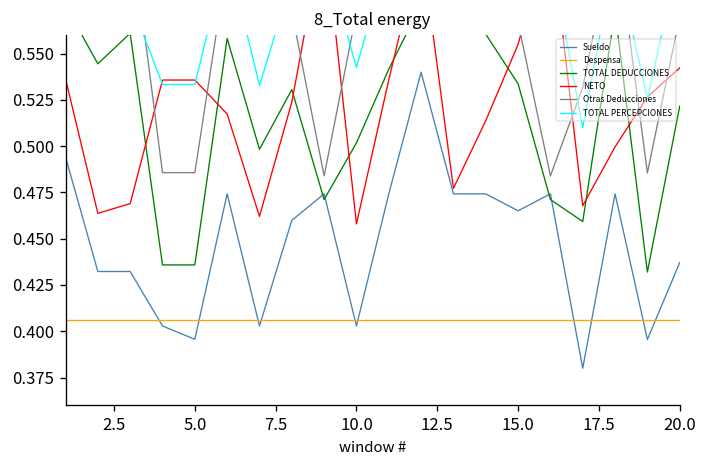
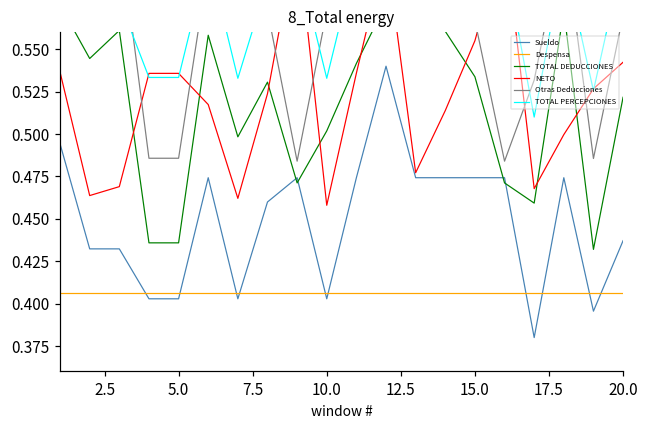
Sueldo, 5.0: 0.396 -> 0.403
TOTAL PERCEPCIONES, 10.0: 0.543 -> 0.533
Sueldo, 15.0: 0.465 -> 0.474
